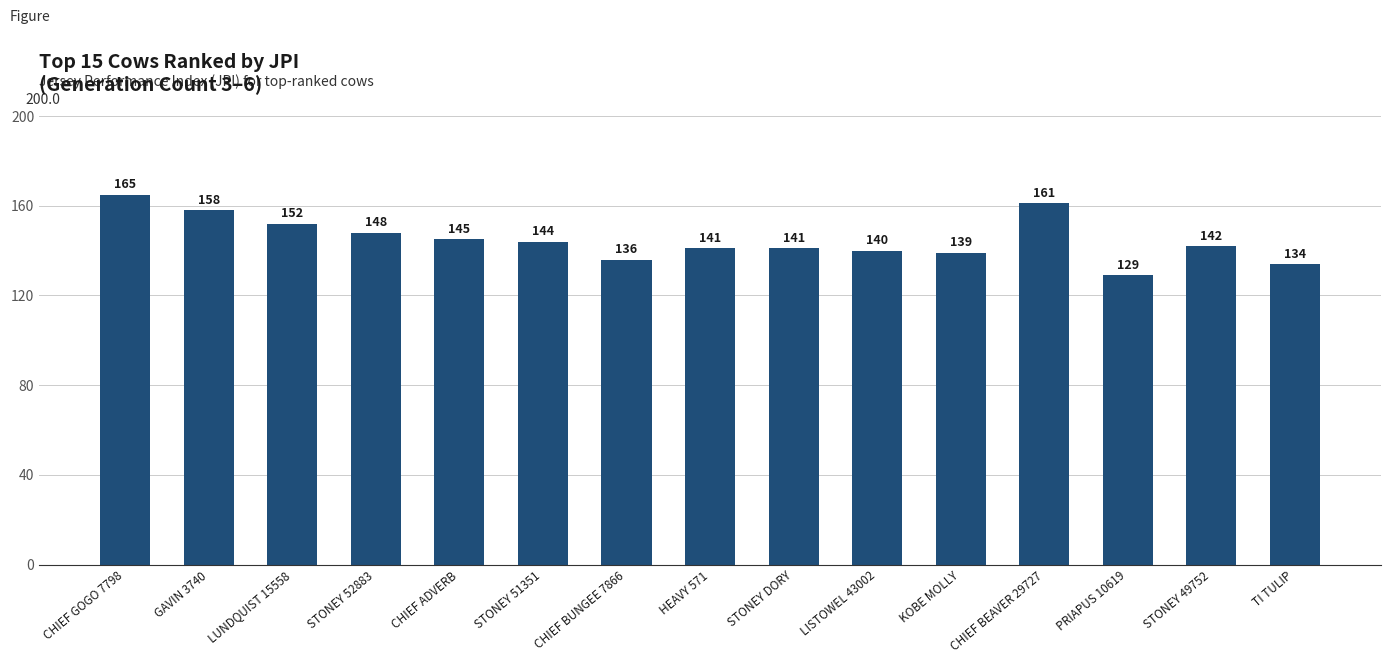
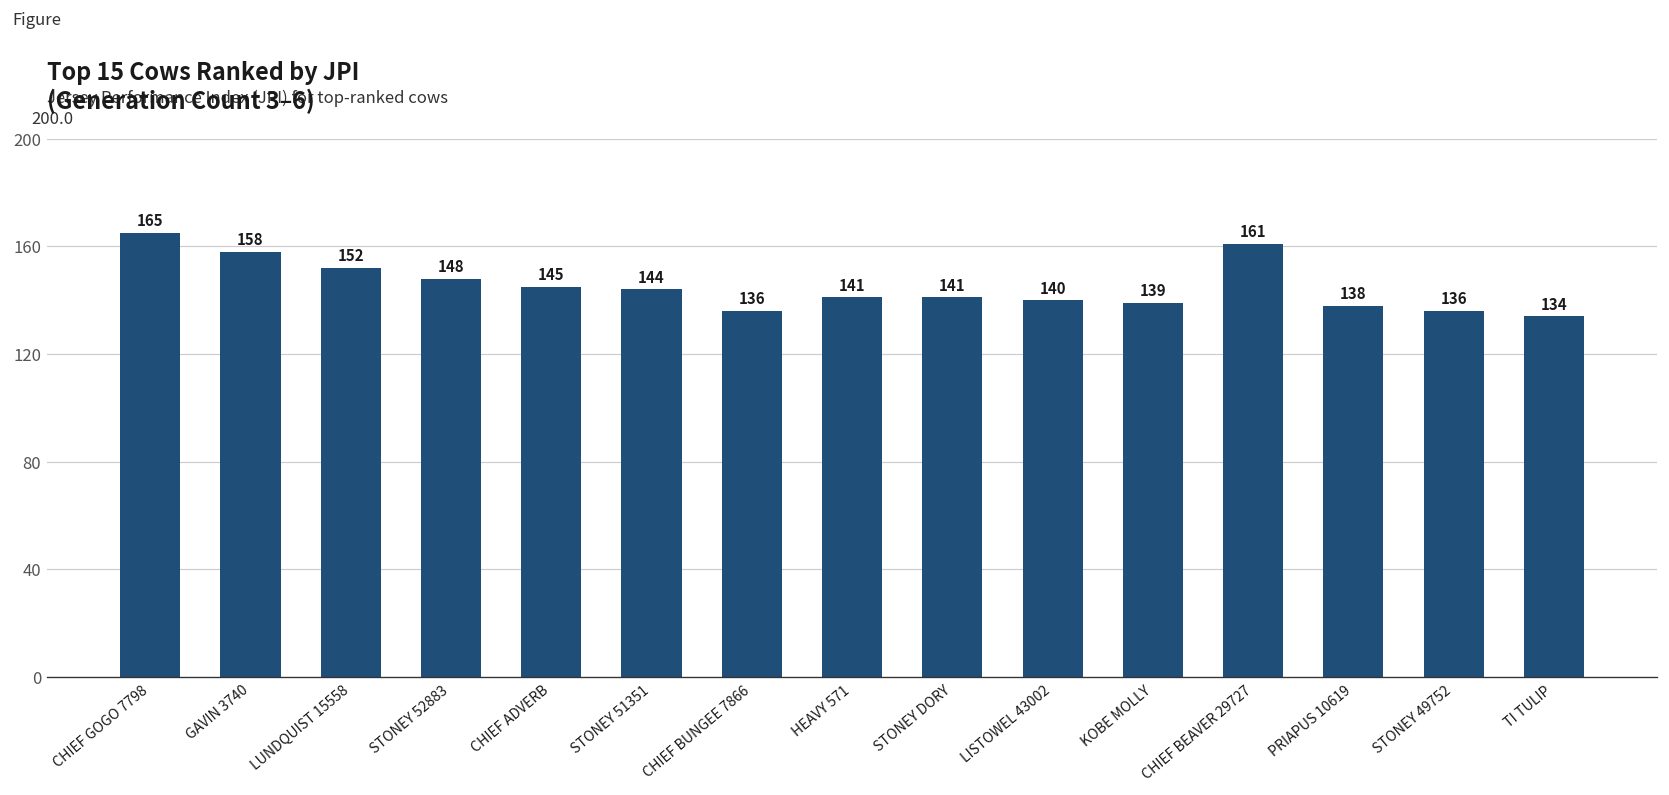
PRIAPUS 10619: 129 -> 138
STONEY 49752: 142 -> 136
